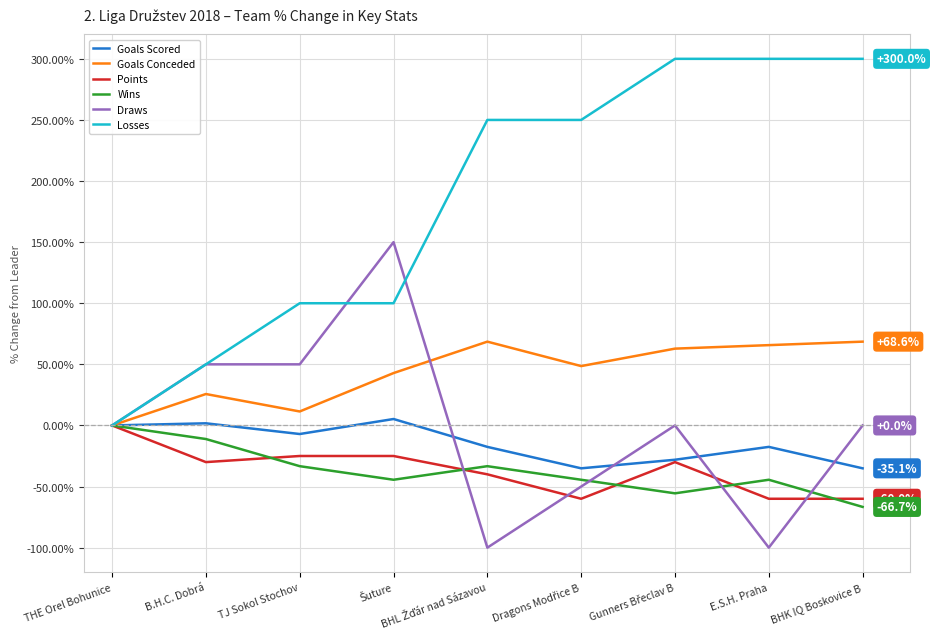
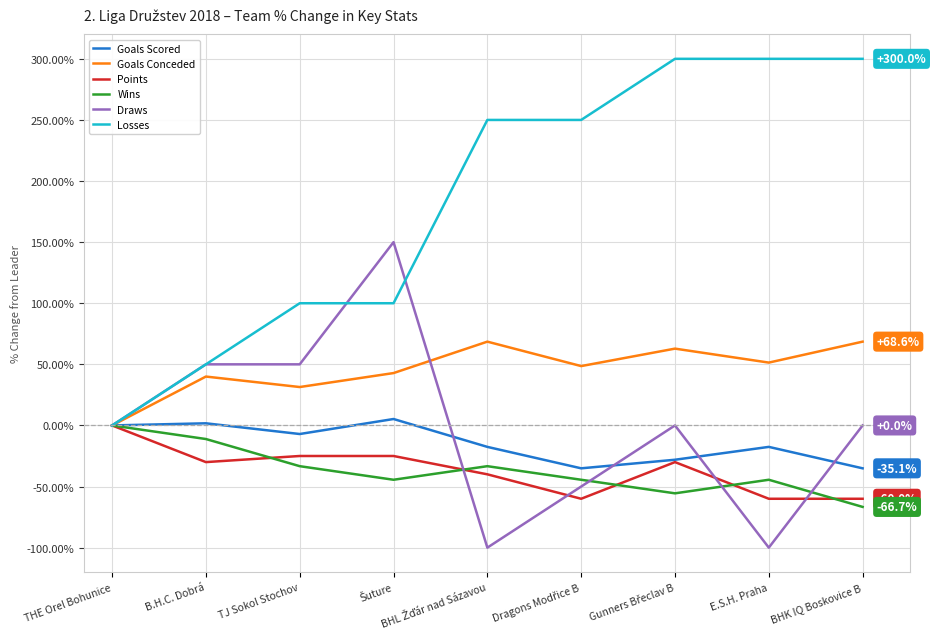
Goals Conceded, B.H.C. Dobrá: 26% -> 40%
Goals Conceded, TJ Sokol Stochov: 11% -> 31%
Goals Conceded, E.S.H. Praha: 66% -> 51%
